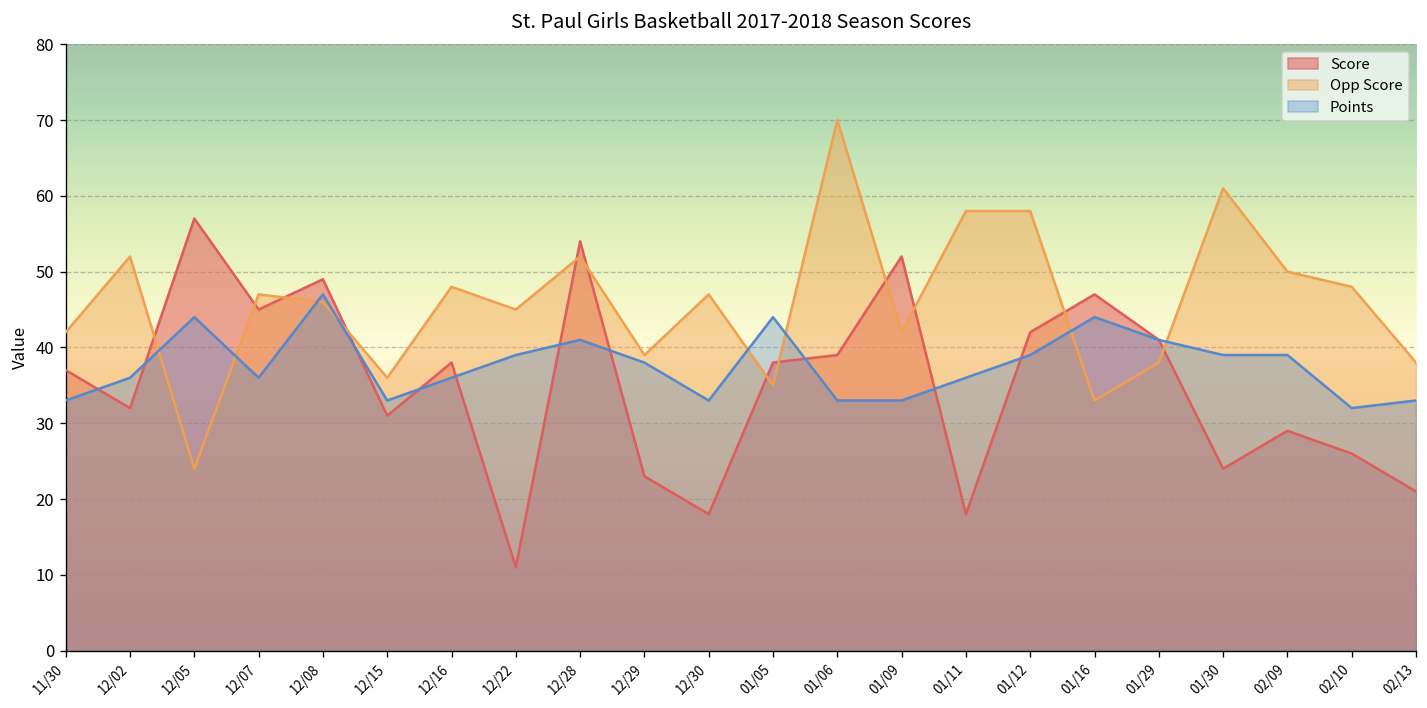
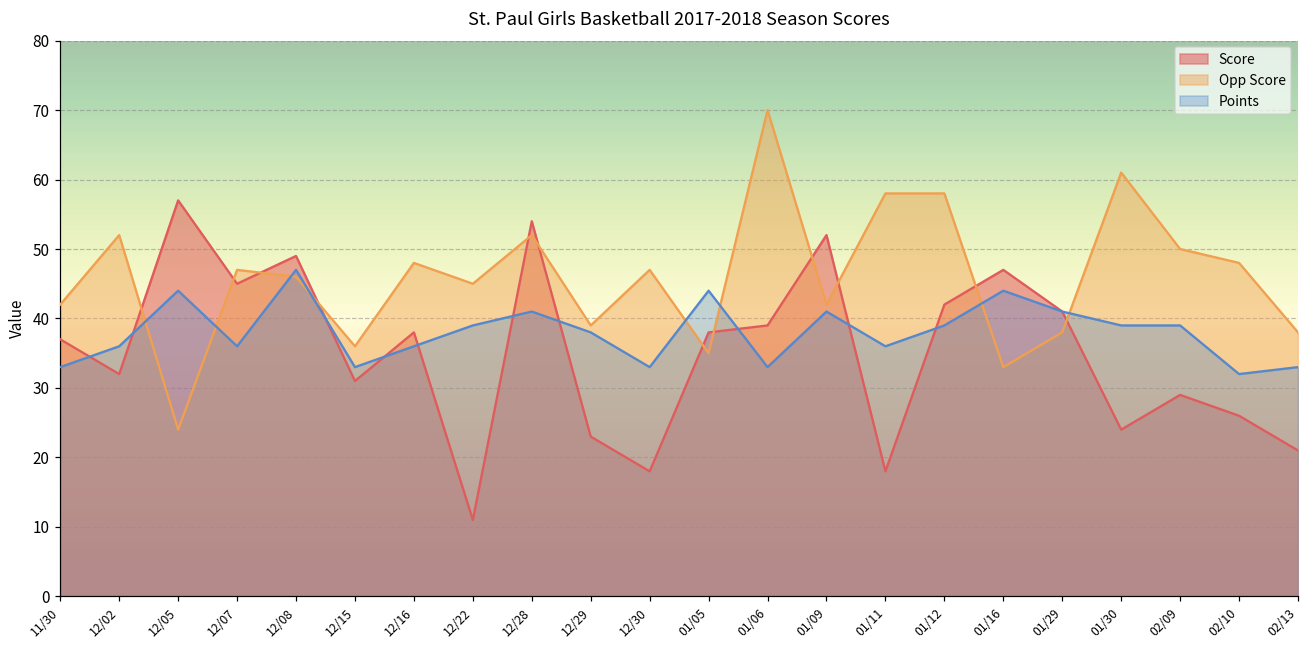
Points, 01/09: 33 -> 41
